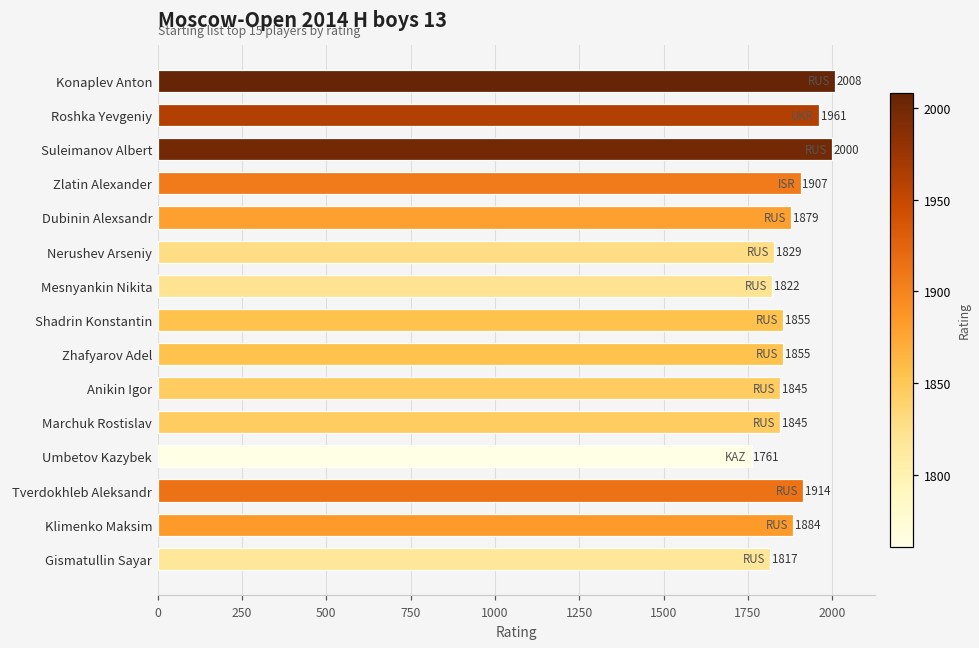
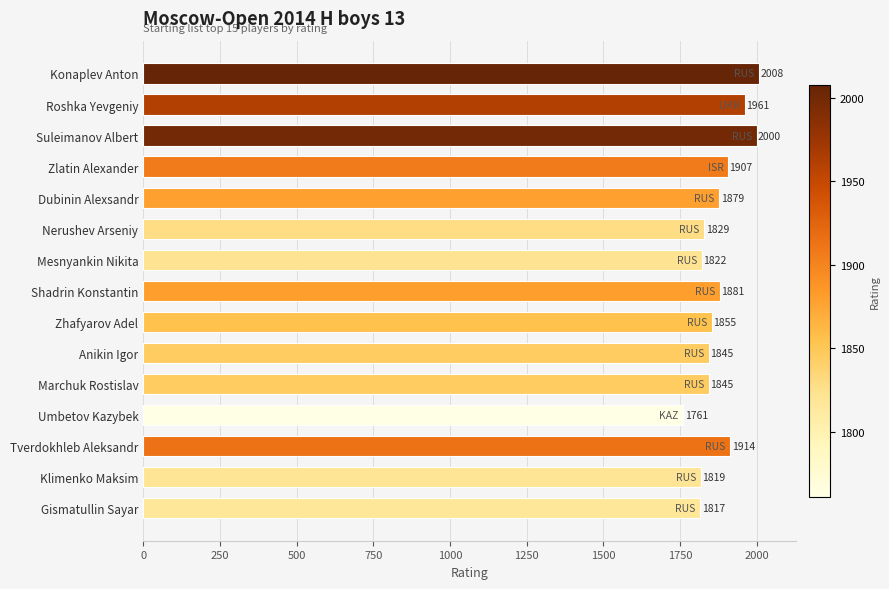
Shadrin Konstantin: 1855 -> 1881
Klimenko Maksim: 1884 -> 1819
